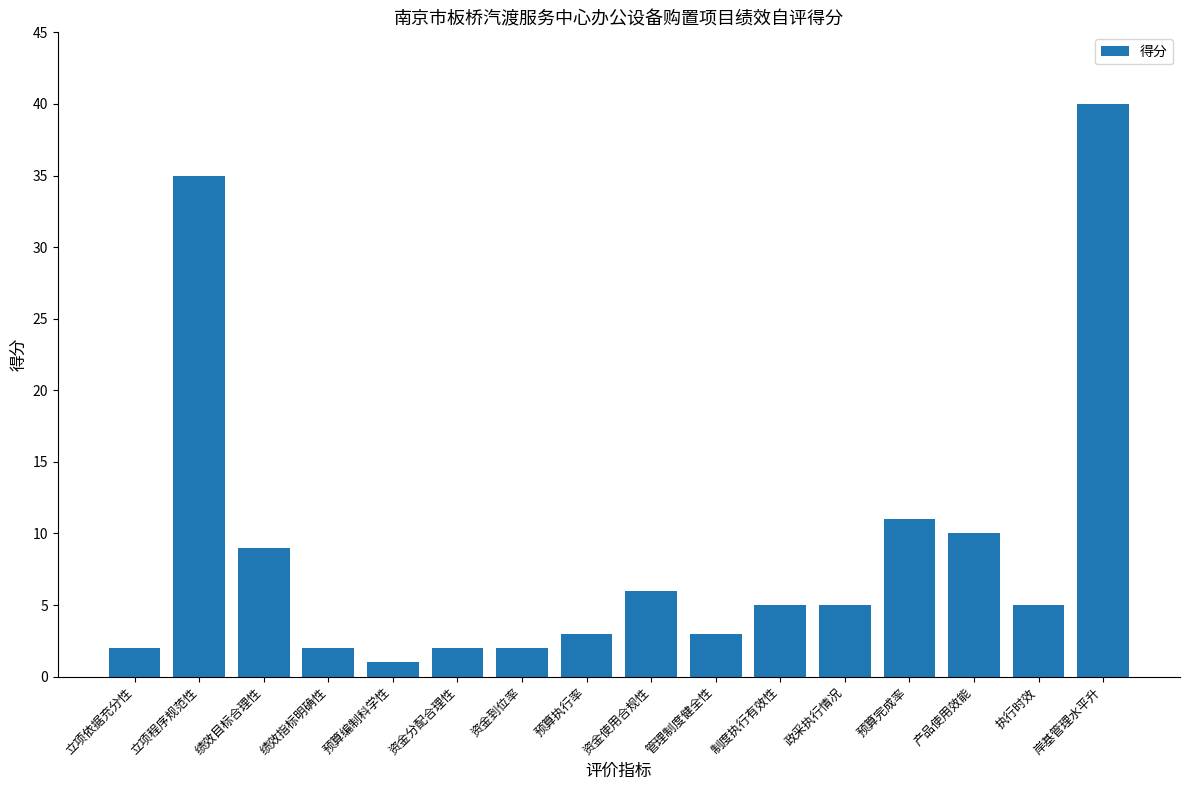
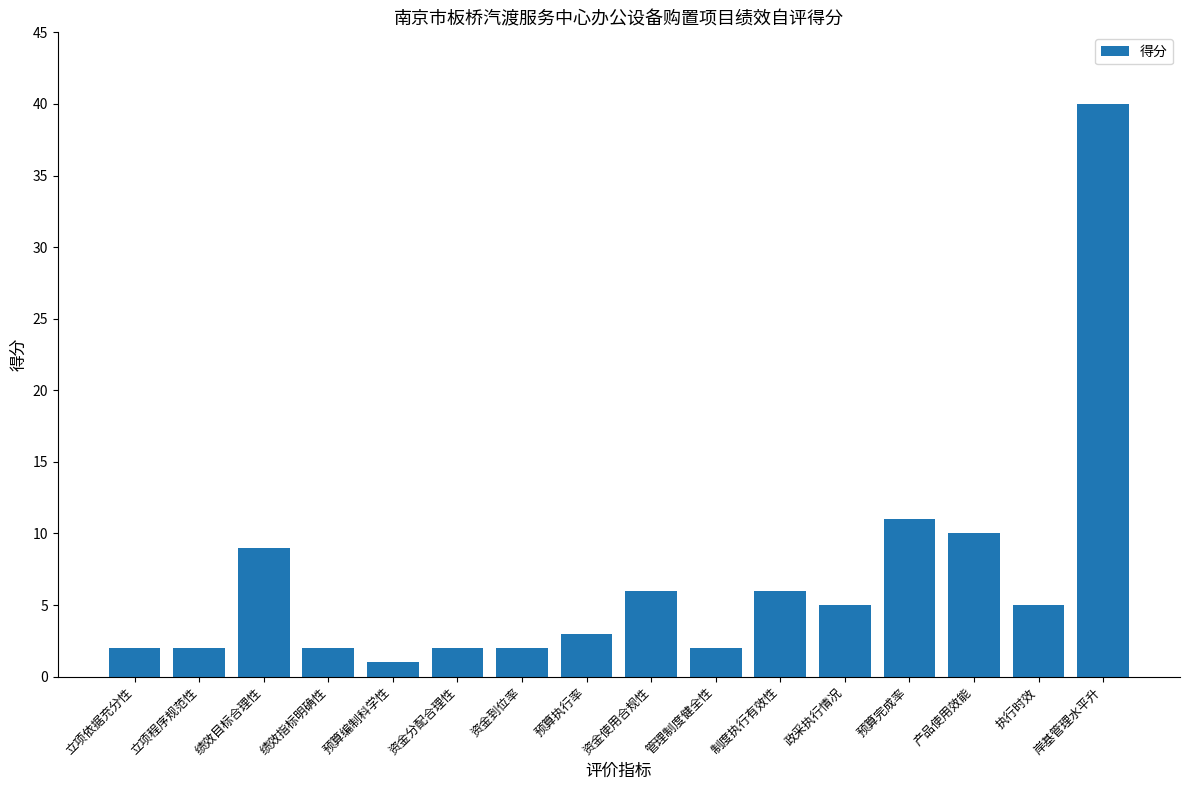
立项程序规范性: 35 -> 2
管理制度健全性: 3 -> 2
制度执行有效性: 5 -> 6
